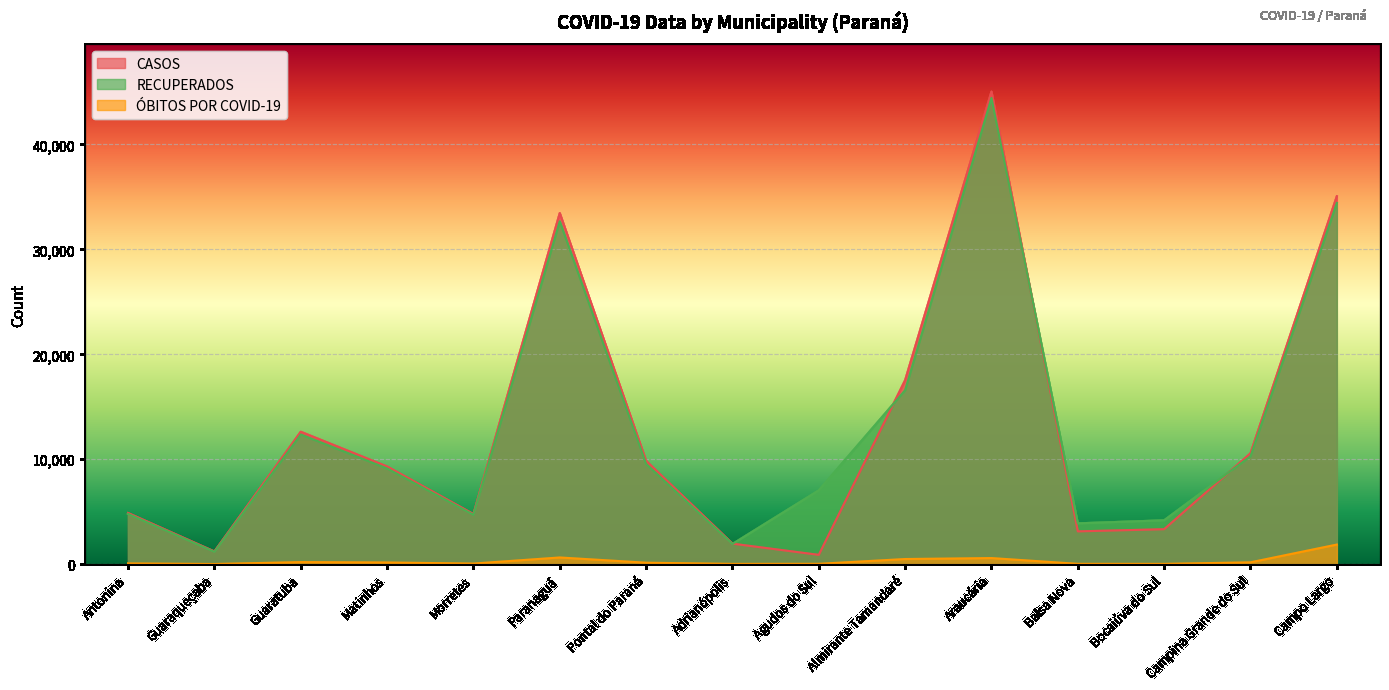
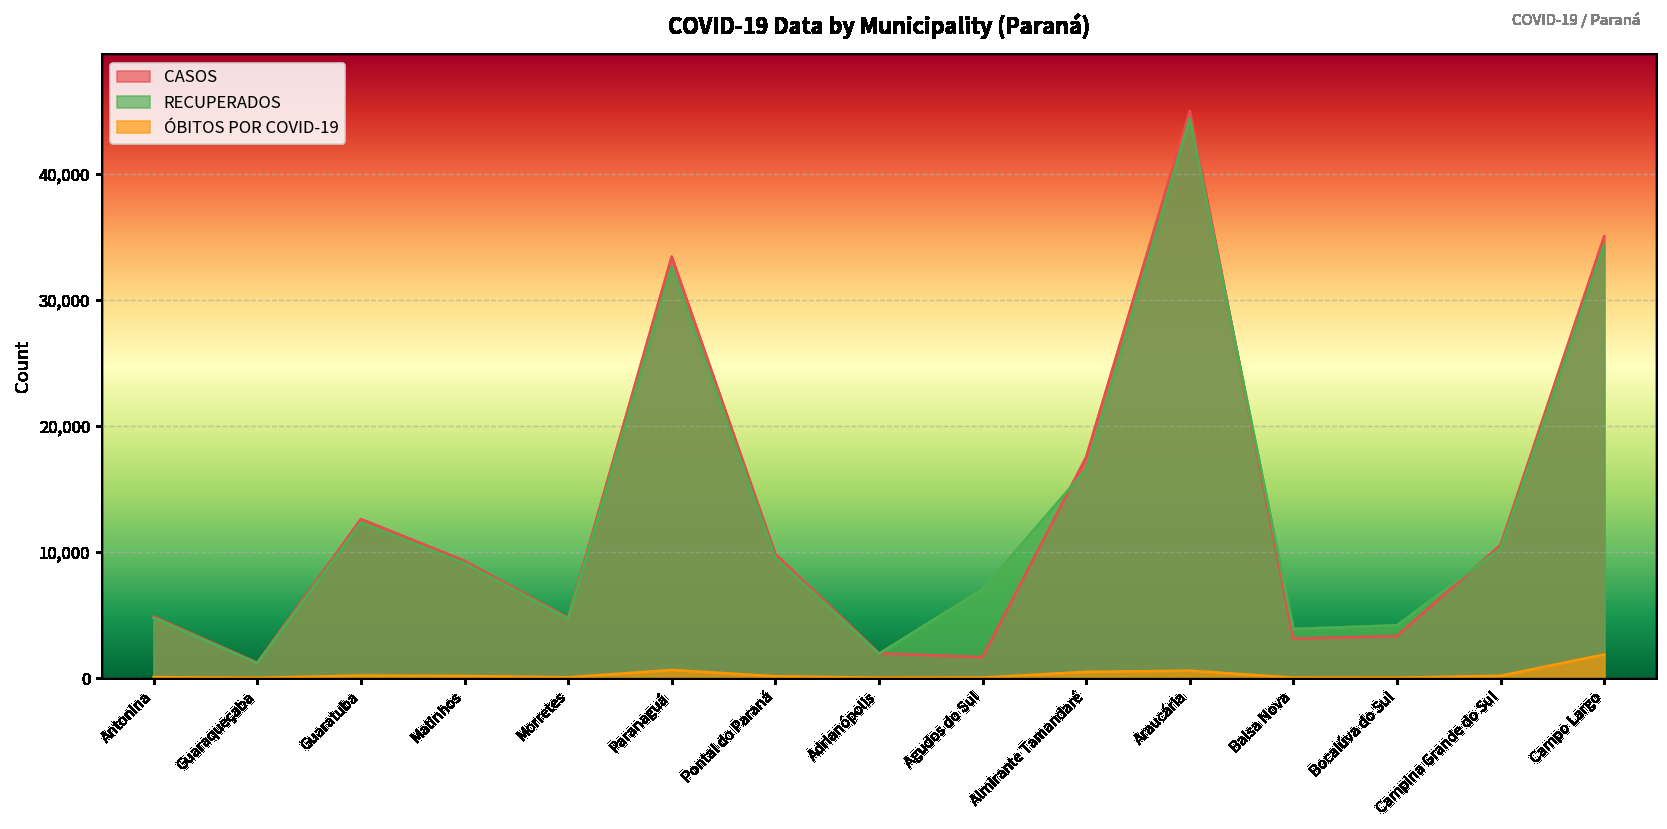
CASOS, Agudos do Sul: 900 -> 1,700
